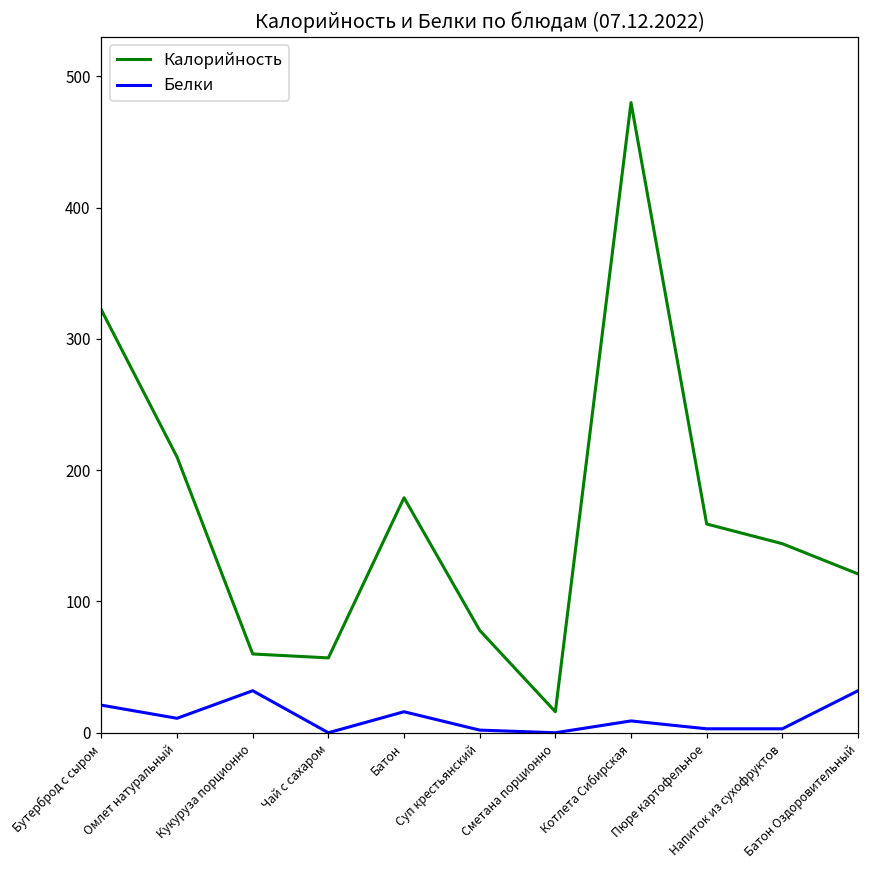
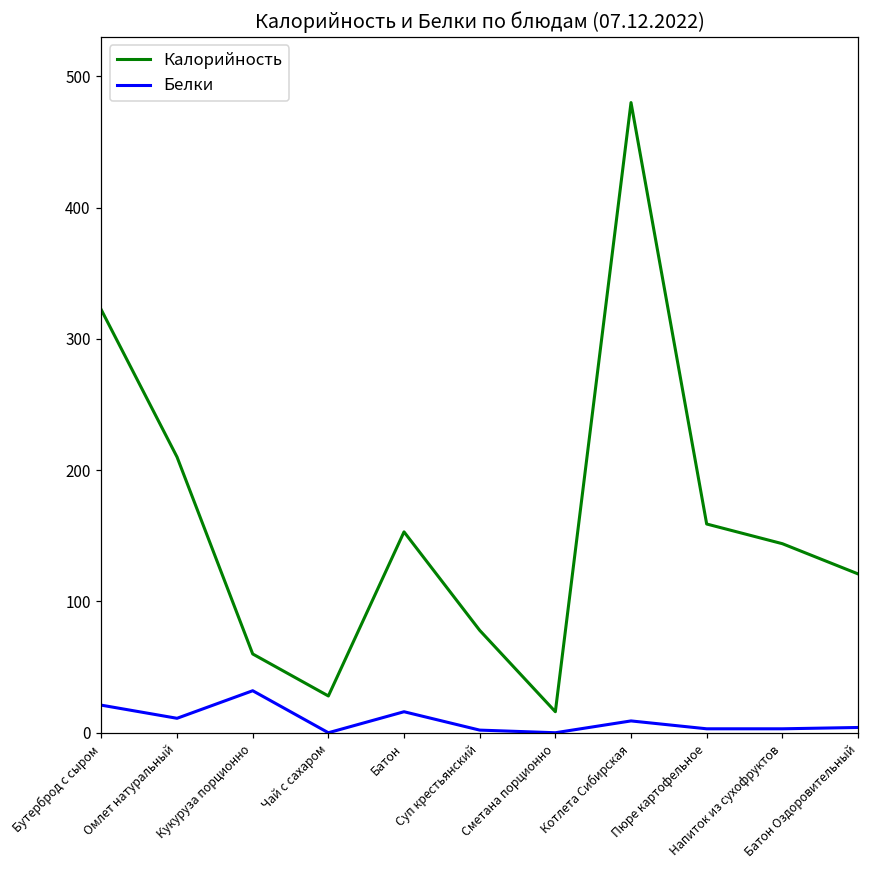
Калорийность, Чай с сахаром: 57 -> 28
Калорийность, Батон: 179 -> 153
Белки, Батон Оздоровительный: 32 -> 4
